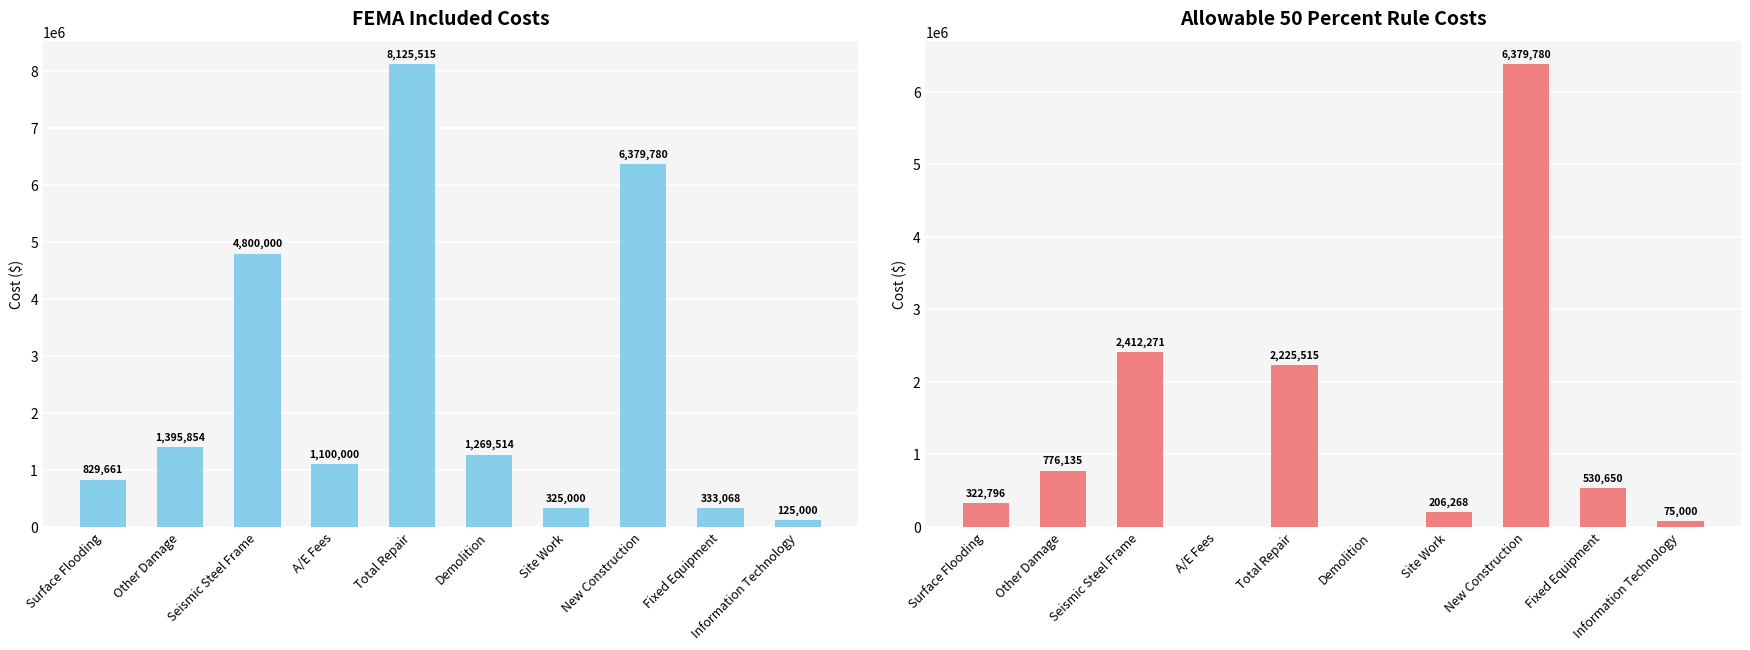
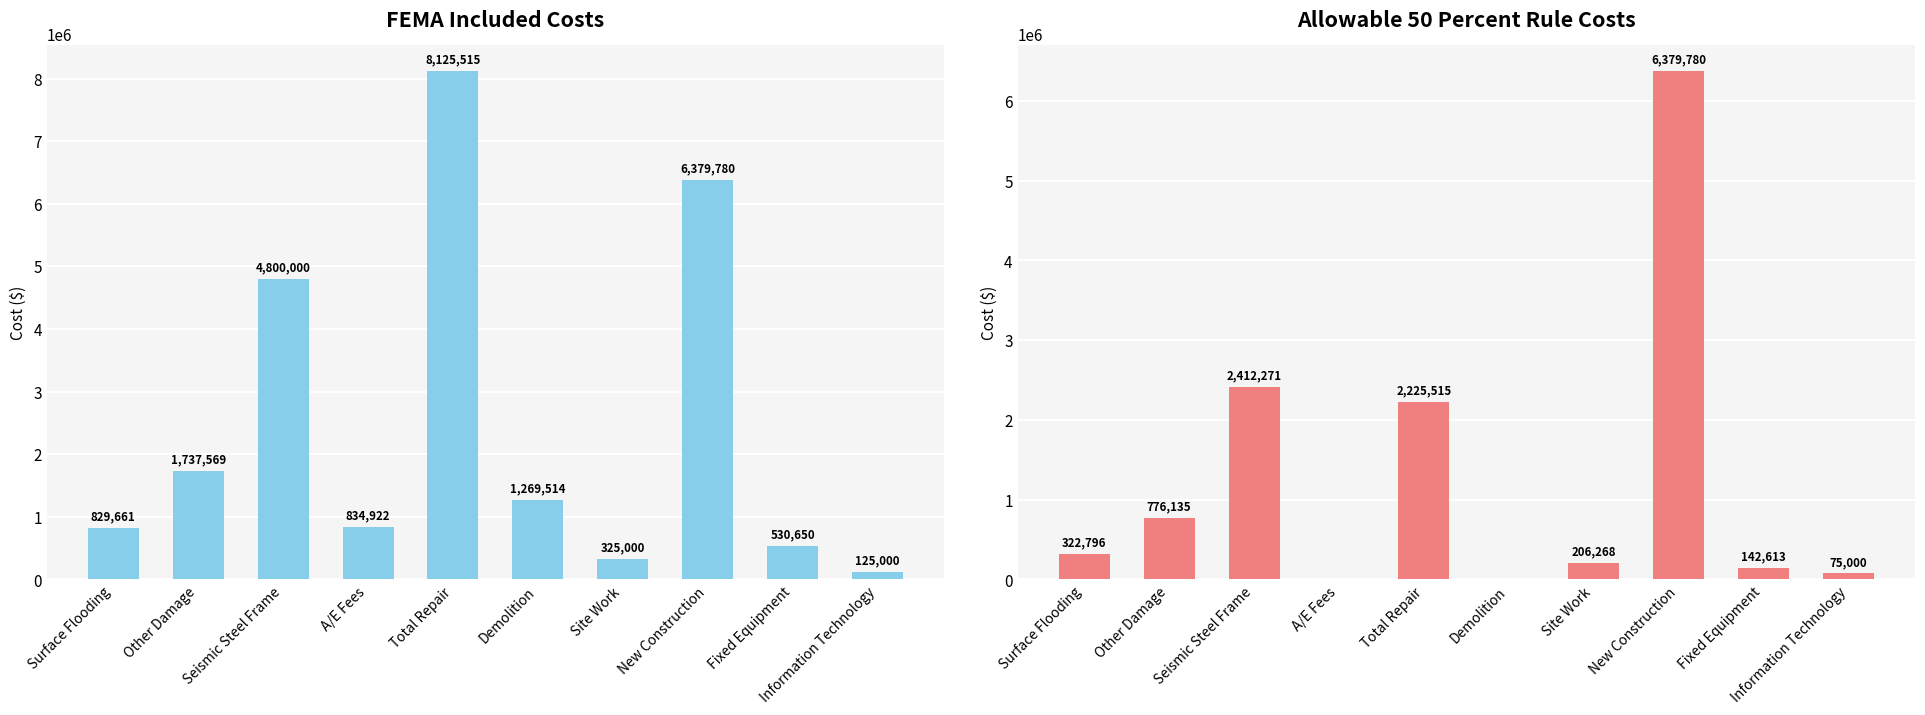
FEMA Included Costs, Other Damage: 1,395,854 -> 1,737,569
FEMA Included Costs, A/E Fees: 1,100,000 -> 834,922
FEMA Included Costs, Fixed Equipment: 333,068 -> 530,650
Allowable 50 Percent Rule Costs, Fixed Equipment: 530,650 -> 142,613
